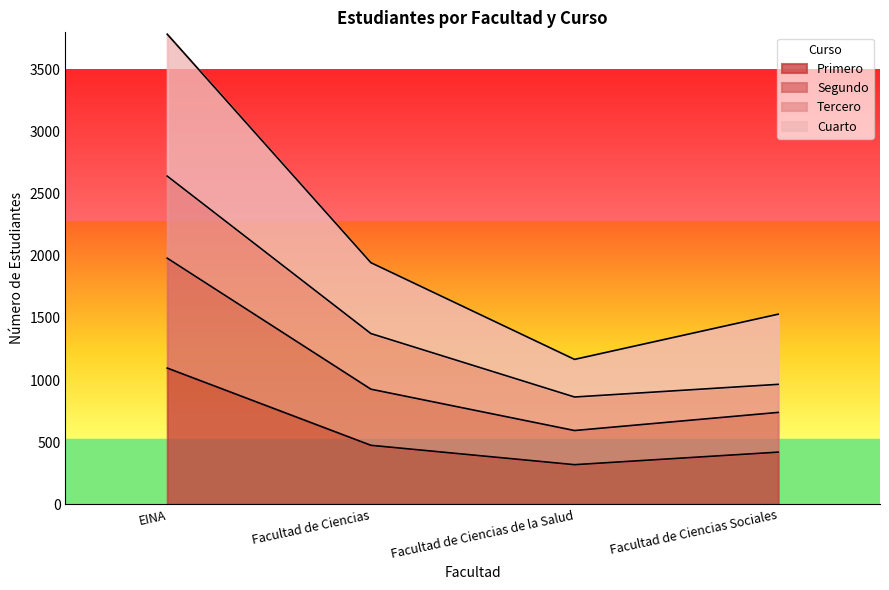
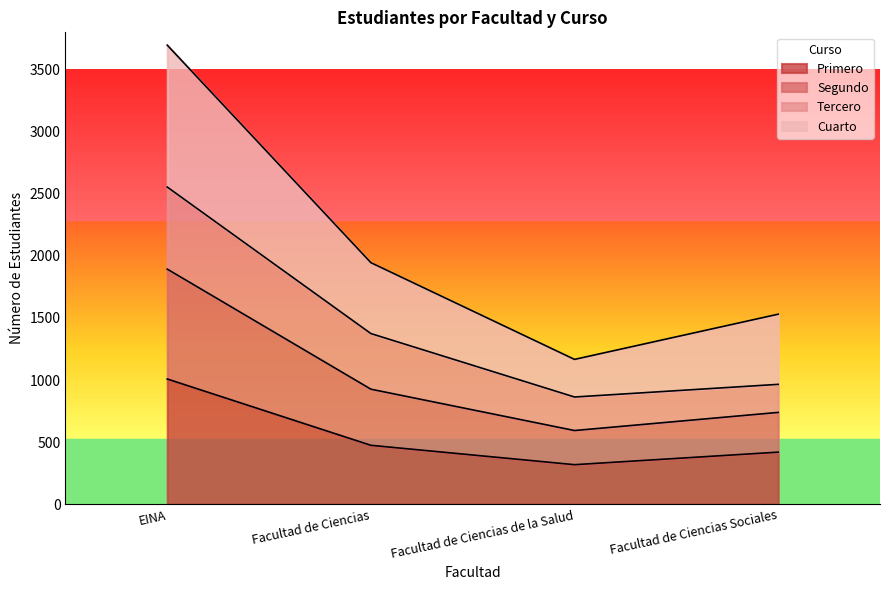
Primero, EINA: 1100 -> 1010
